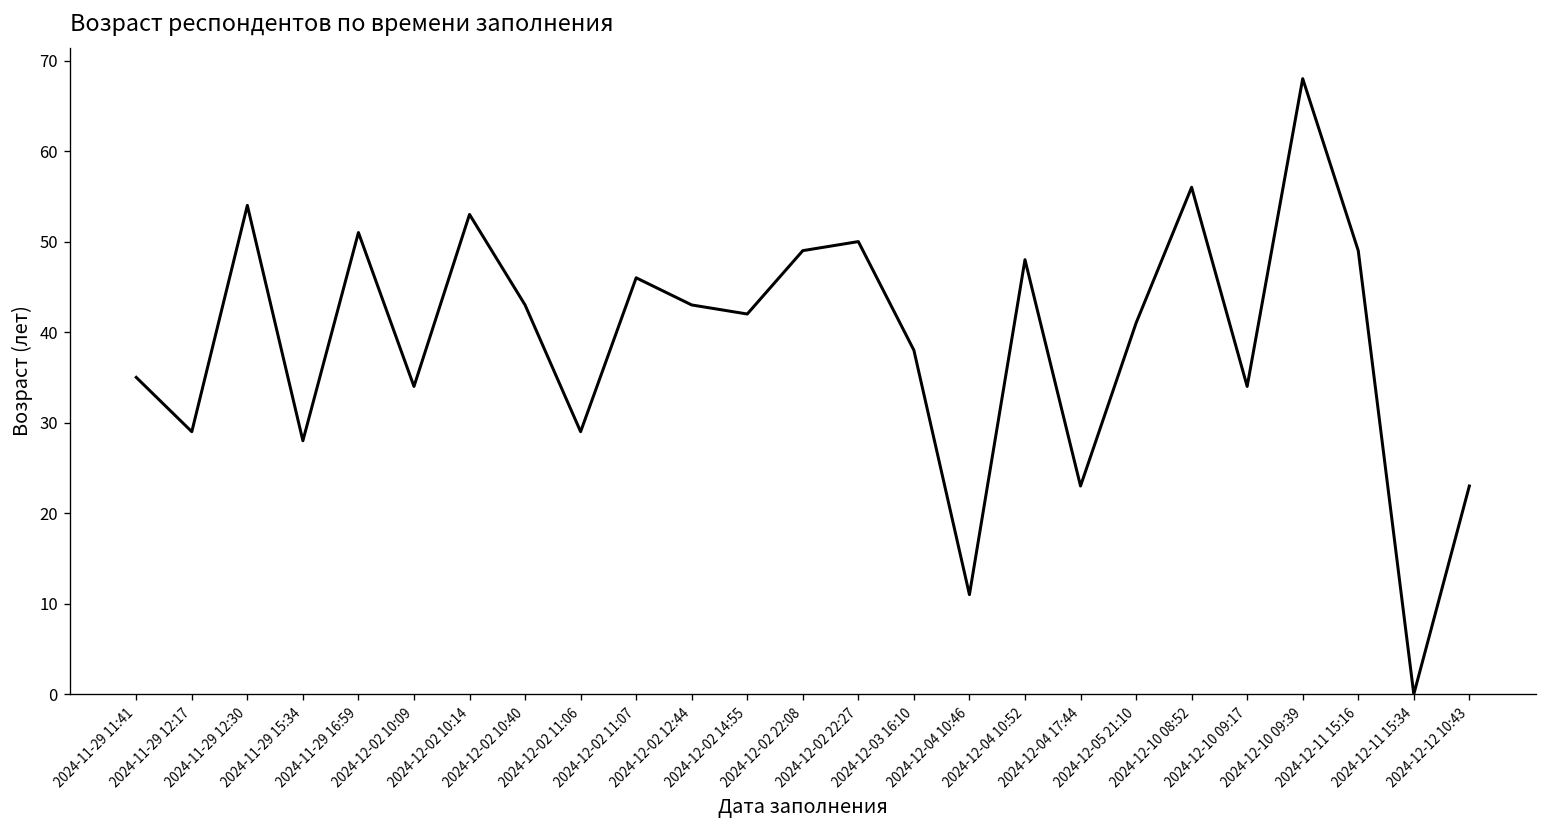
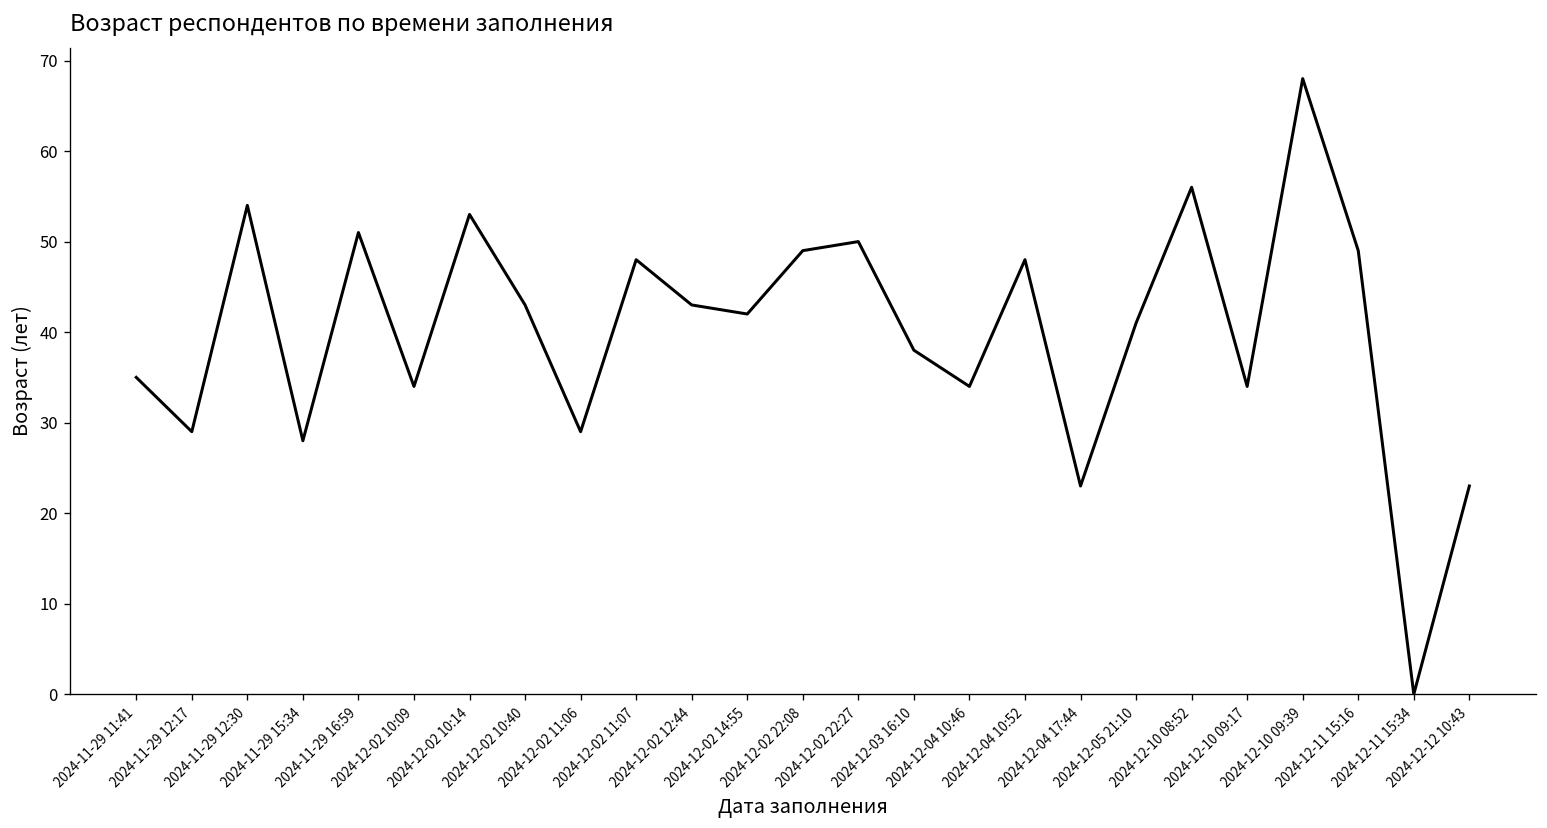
2024-12-02 11:07: 46 -> 48
2024-12-04 10:46: 11 -> 34
